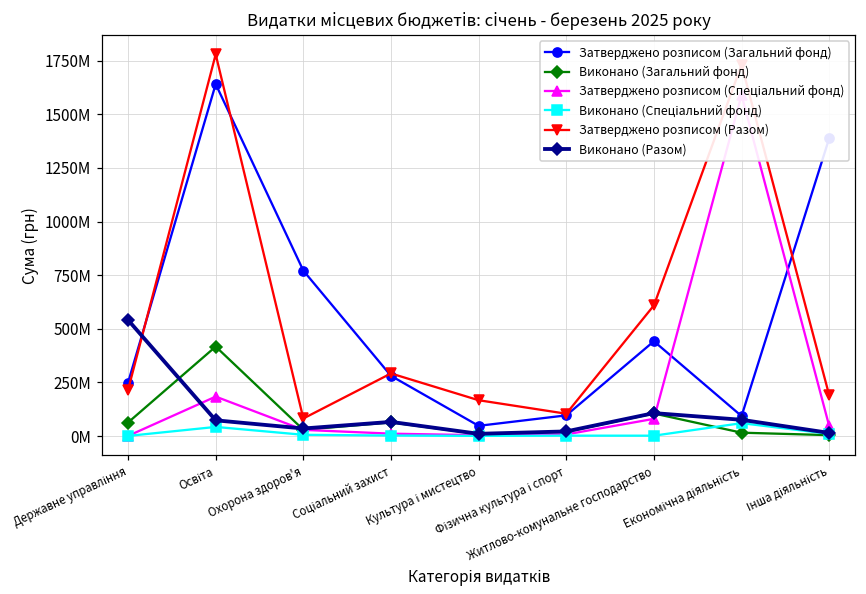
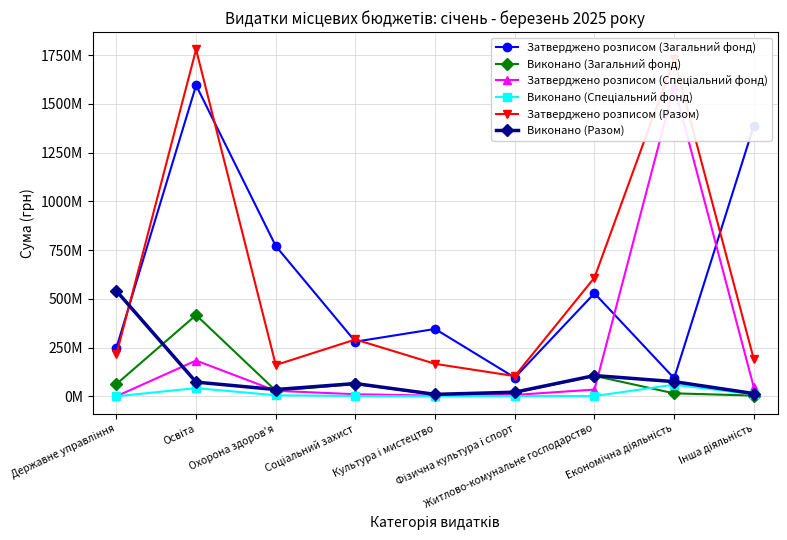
Затверджено розписом (Загальний фонд), Освіта: 1640000000 -> 1600000000
Затверджено розписом (Разом), Охорона здоров'я: 80000000 -> 160000000
Затверджено розписом (Загальний фонд), Культура і мистецтво: 50000000 -> 350000000
Затверджено розписом (Загальний фонд), Житлово-комунальне господарство: 440000000 -> 530000000
Затверджено розписом (Спеціальний фонд), Житлово-комунальне господарство: 80000000 -> 40000000
